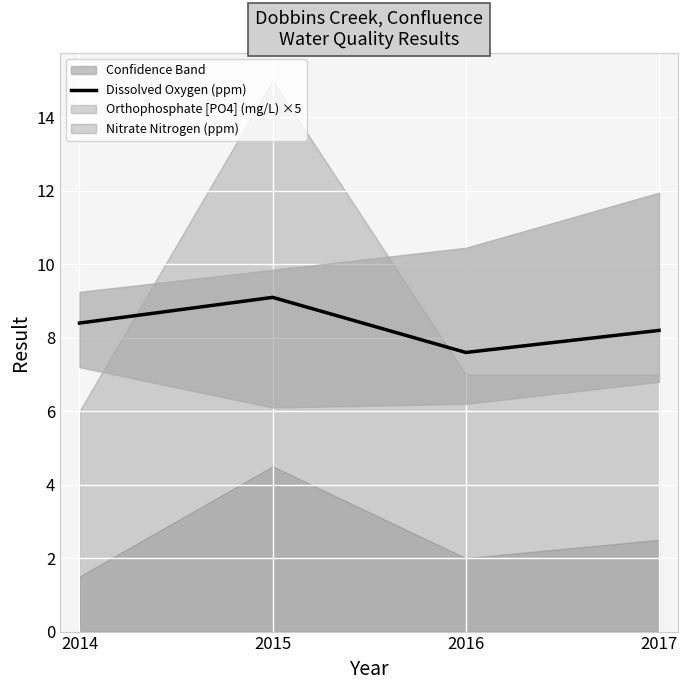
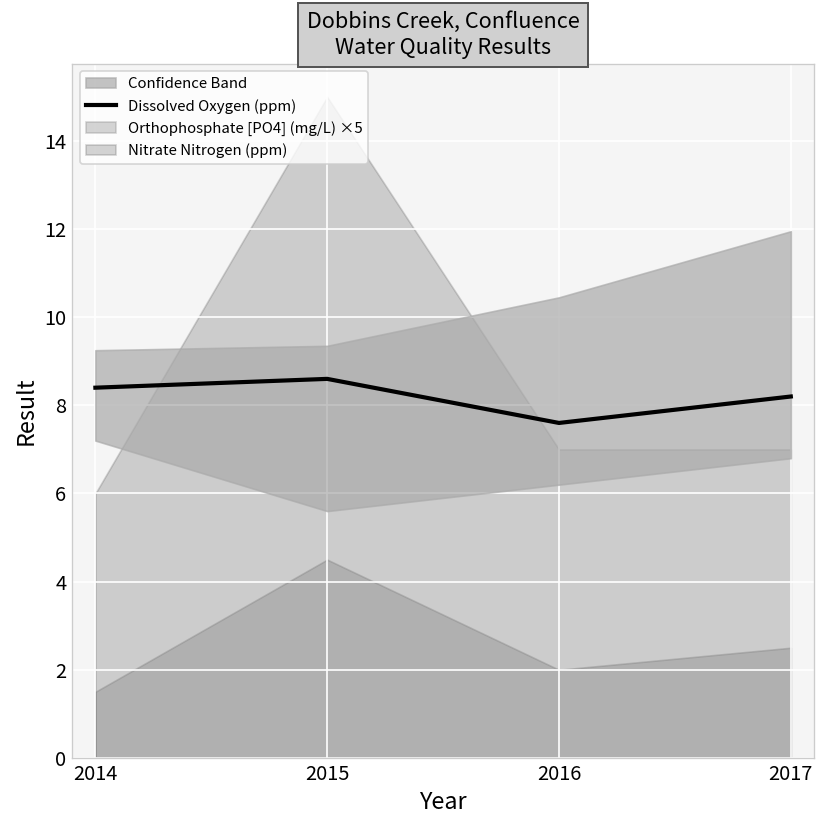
Dissolved Oxygen (ppm), 2015: 9.1 -> 8.6
